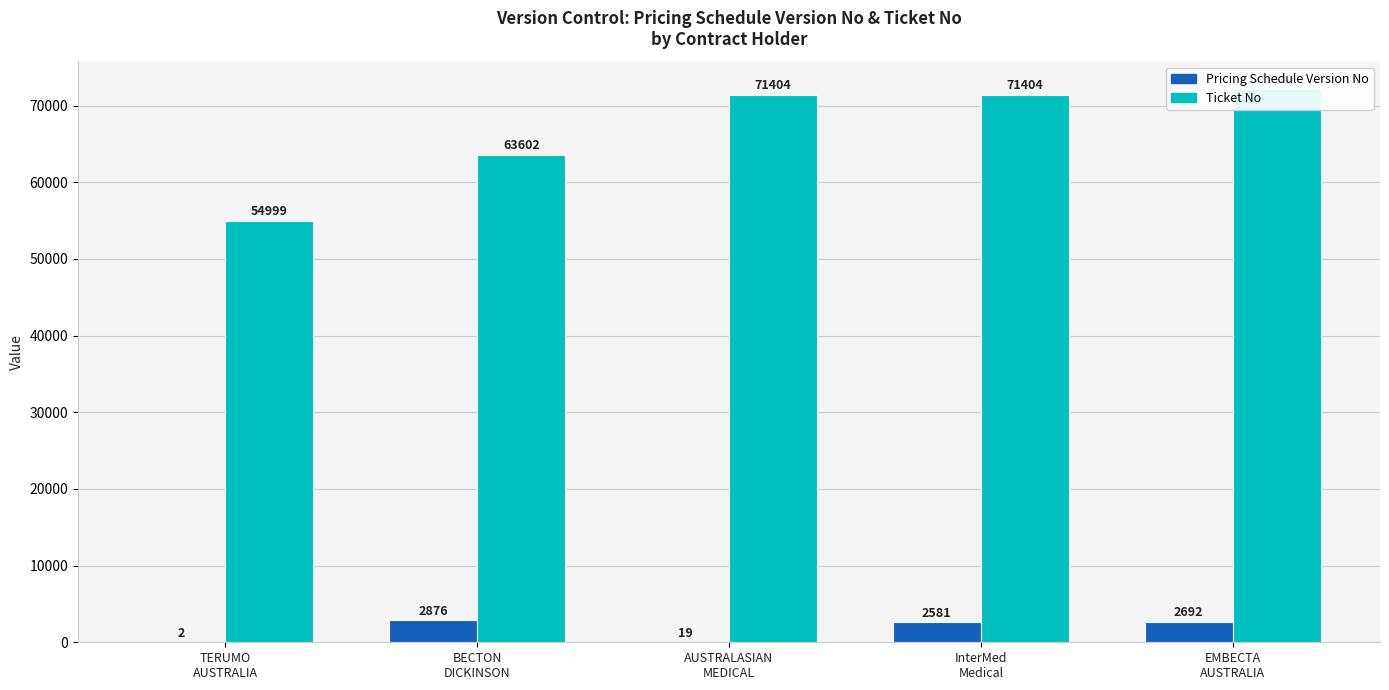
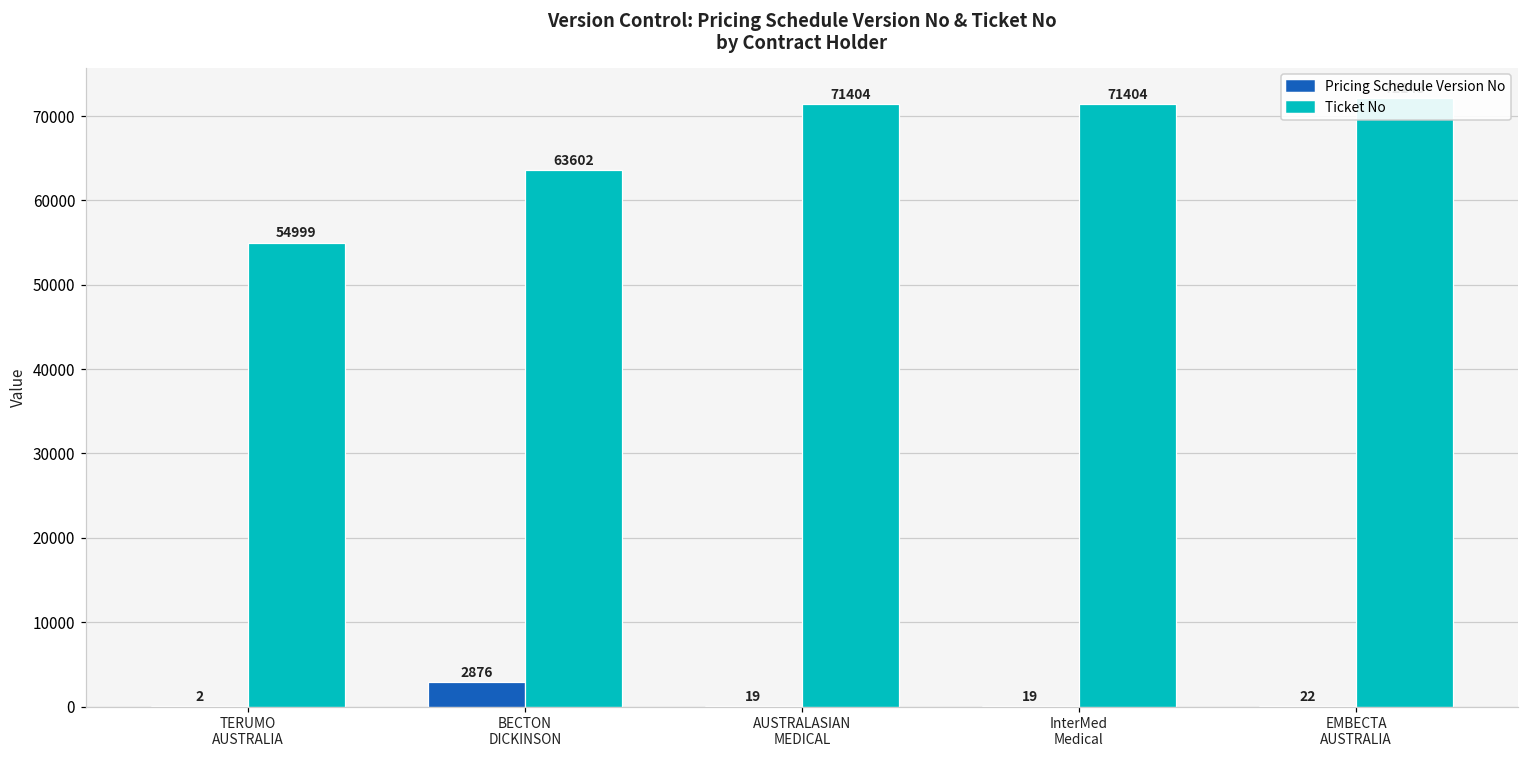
Pricing Schedule Version No, InterMed Medical: 2581 -> 19
Pricing Schedule Version No, EMBECTA AUSTRALIA: 2692 -> 22
